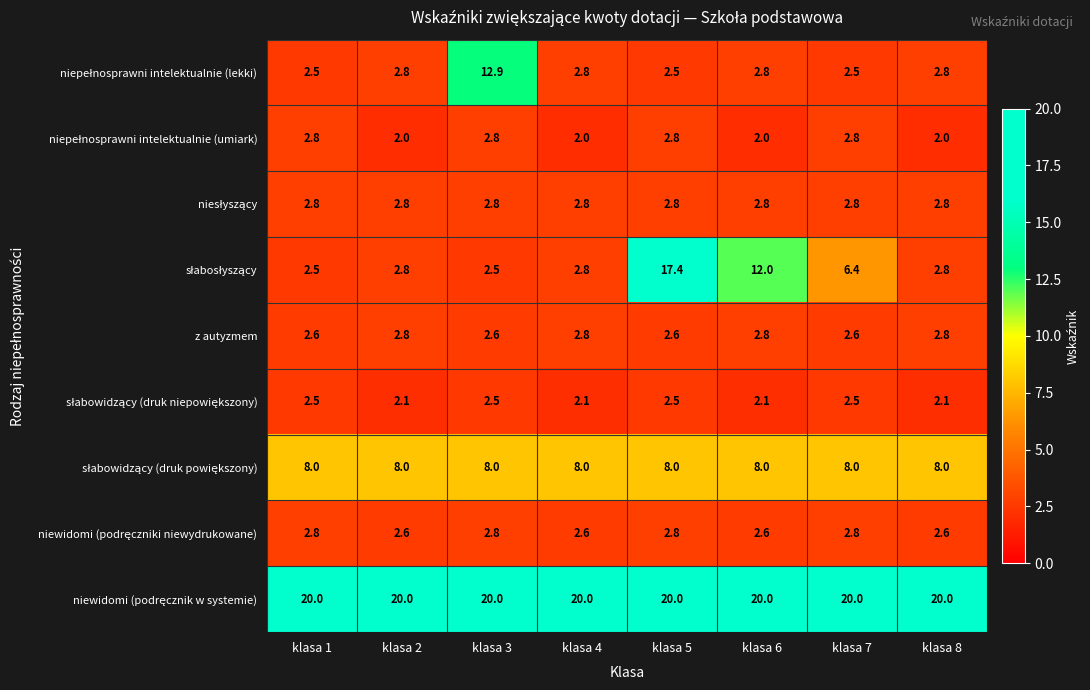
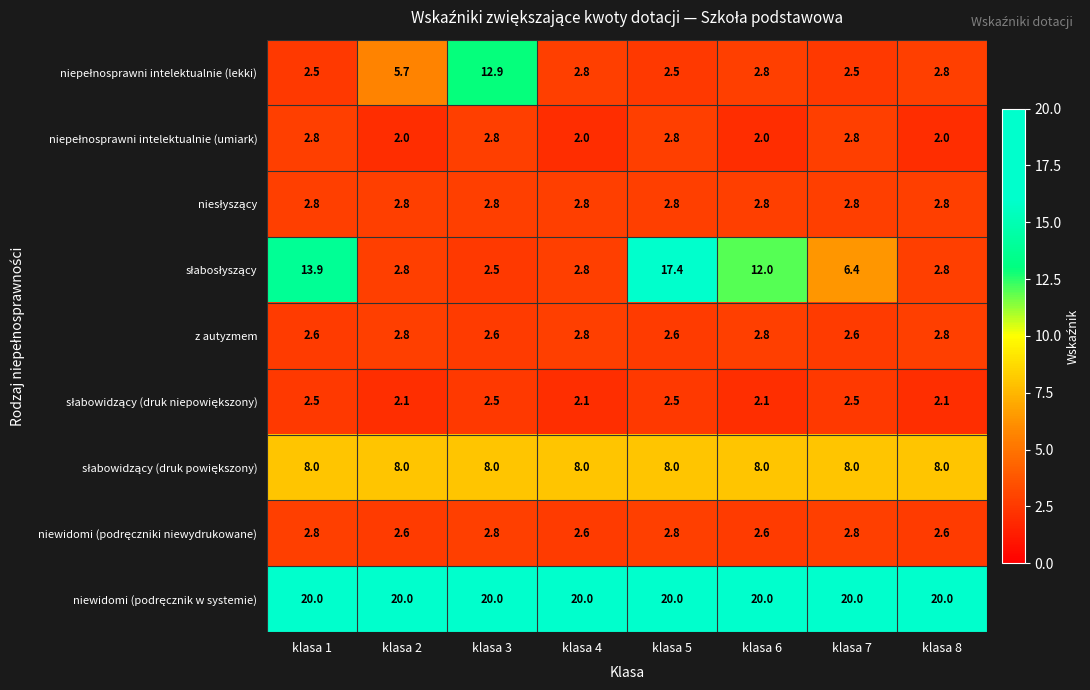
niepełnosprawni intelektualnie (lekki), klasa 2: 2.8 -> 5.7
słabosłyszący, klasa 1: 2.5 -> 13.9
